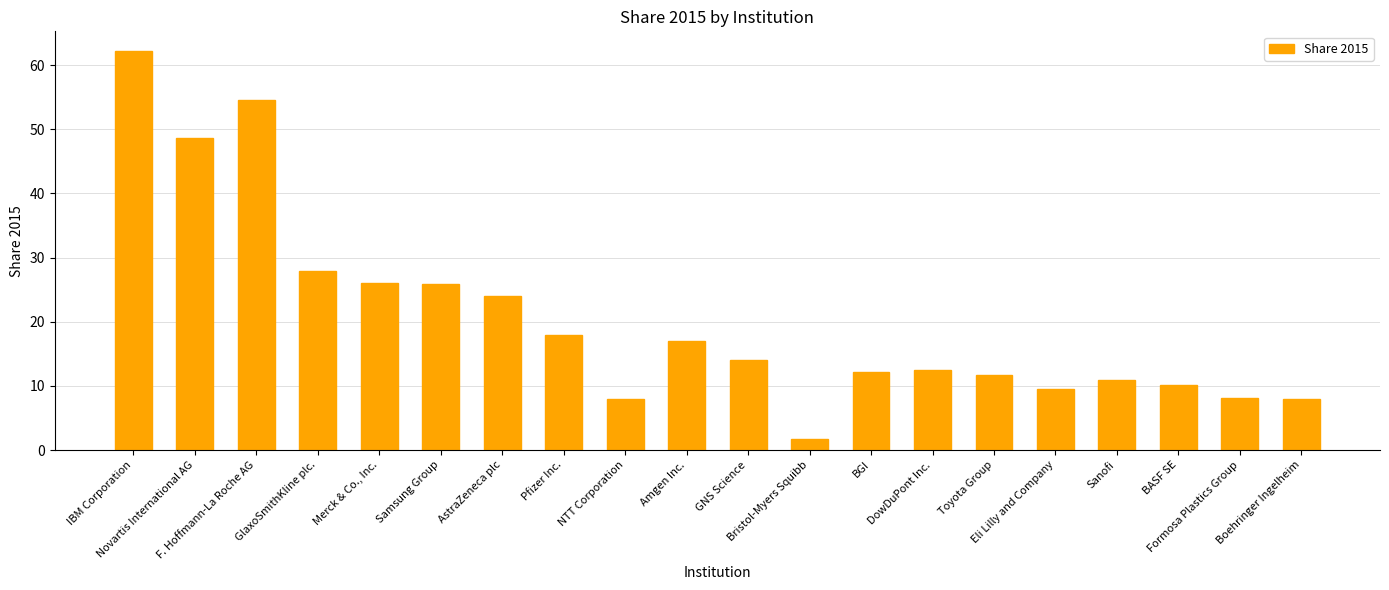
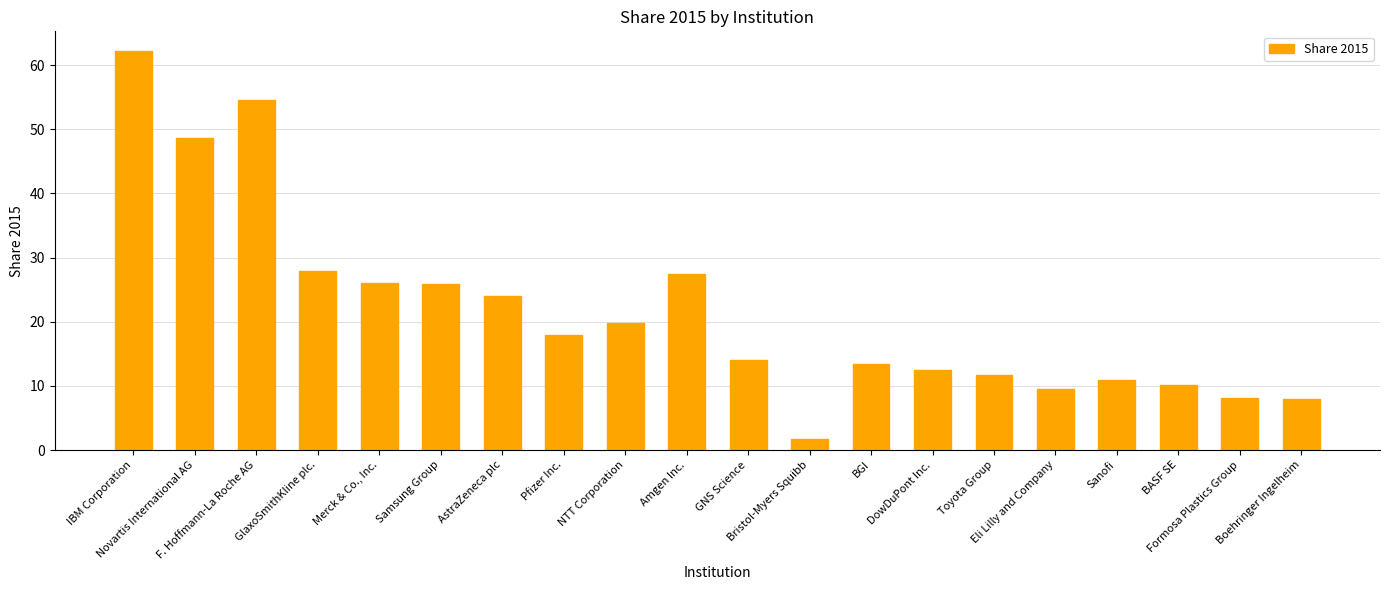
NTT Corporation: 8 -> 20
Amgen Inc.: 17 -> 27
BGI: 12 -> 13
